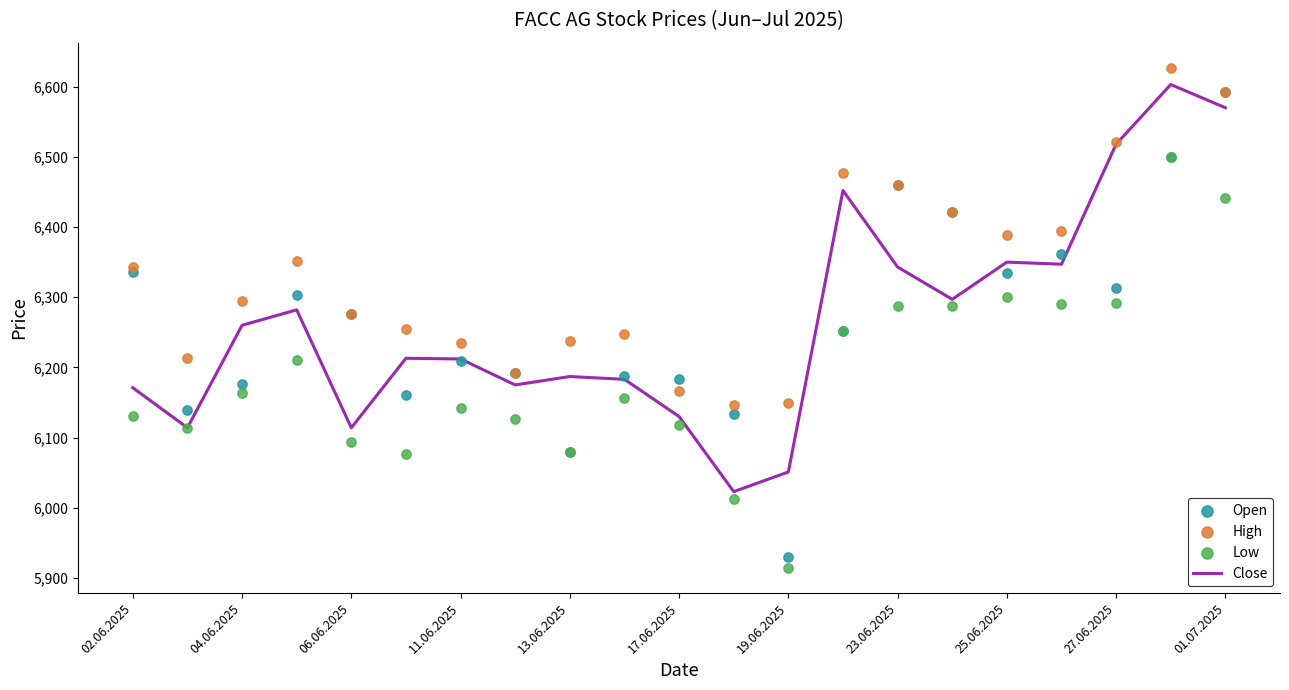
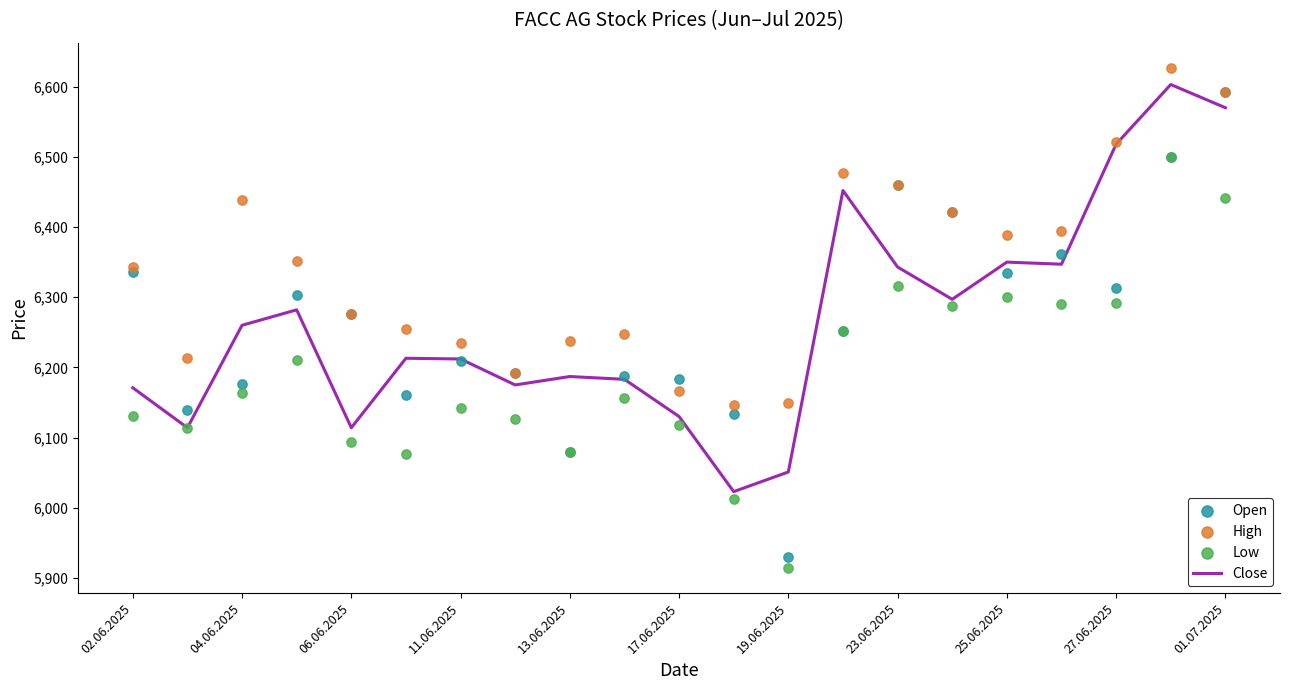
High, 04.06.2025: 6,290 -> 6,440
Low, 23.06.2025: 6,290 -> 6,320
